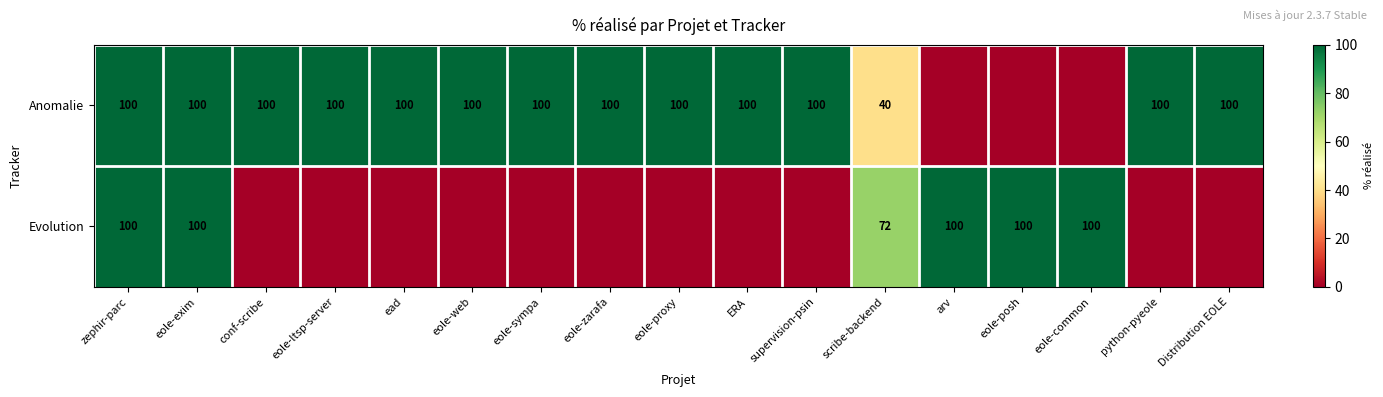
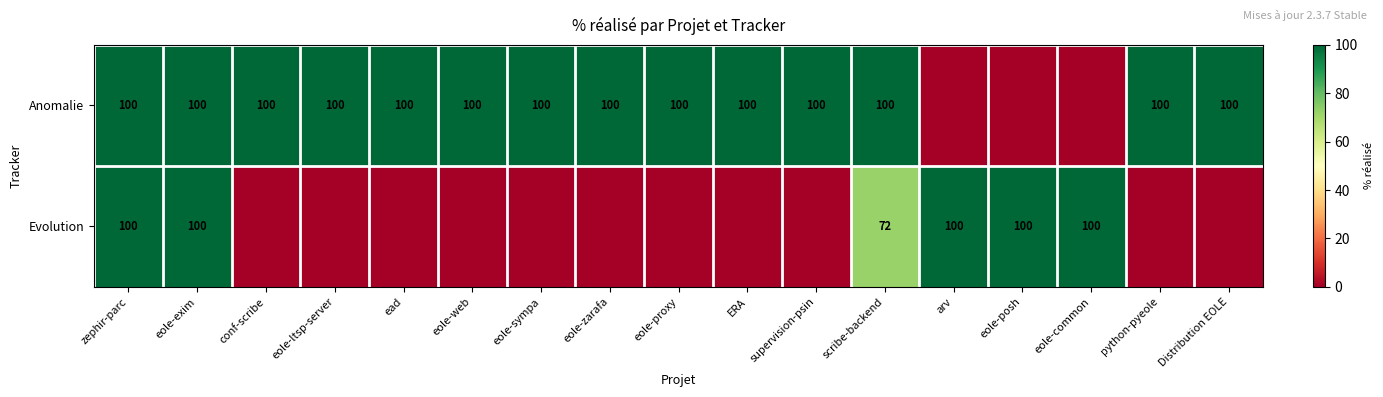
Anomalie, scribe-backend: 40 -> 100
